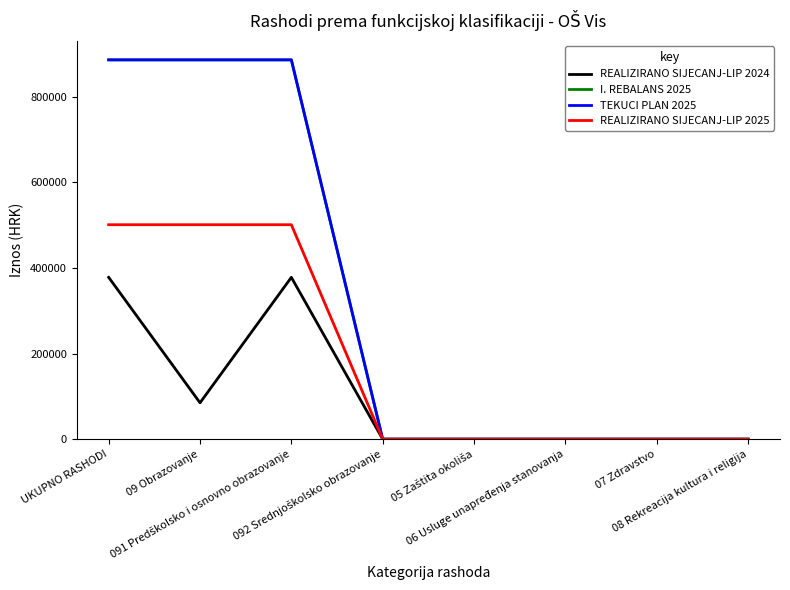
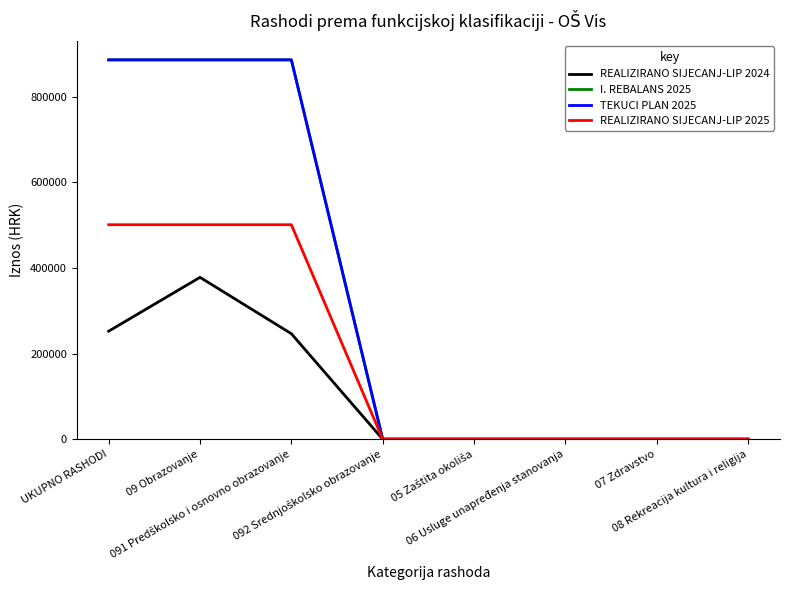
REALIZIRANO SIJECANJ-LIP 2024, UKUPNO RASHODI: 380000 -> 250000
REALIZIRANO SIJECANJ-LIP 2024, 09 Obrazovanje: 90000 -> 380000
REALIZIRANO SIJECANJ-LIP 2024, 091 Predškolsko i osnovno obrazovanje: 380000 -> 250000
